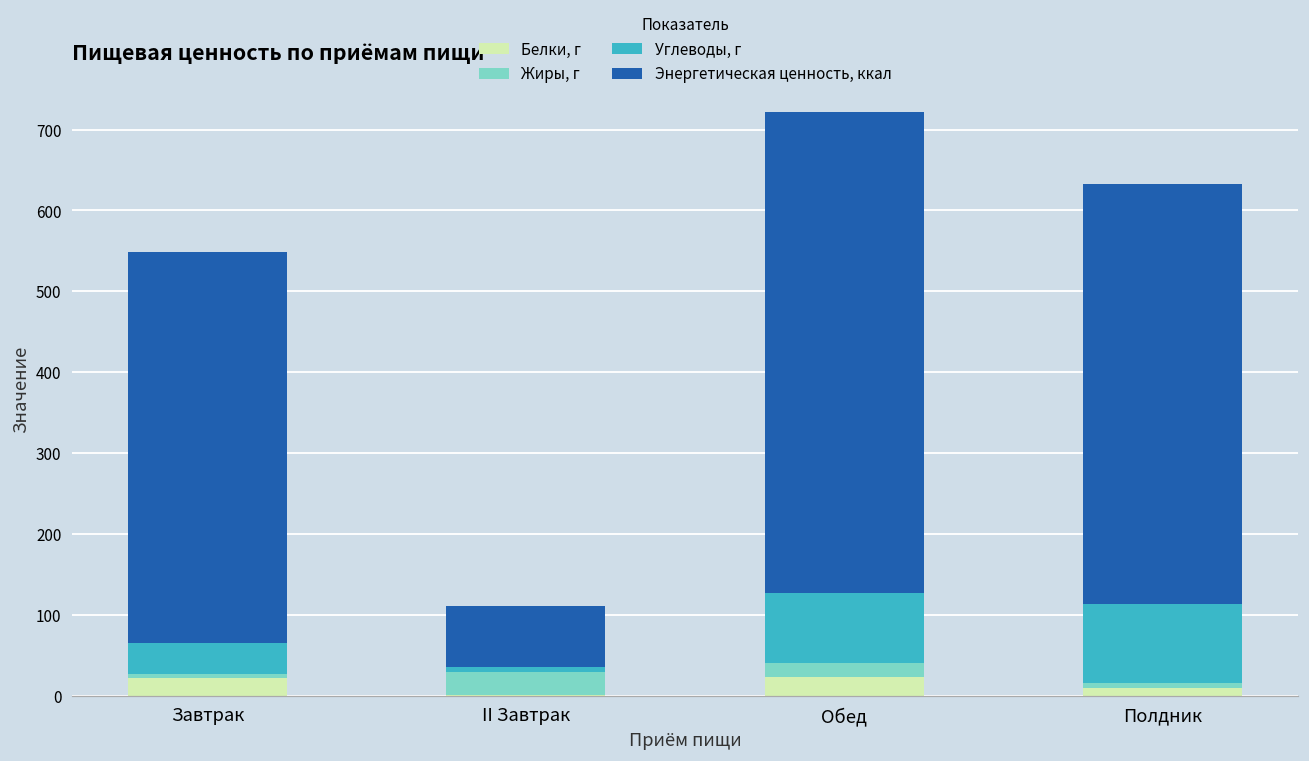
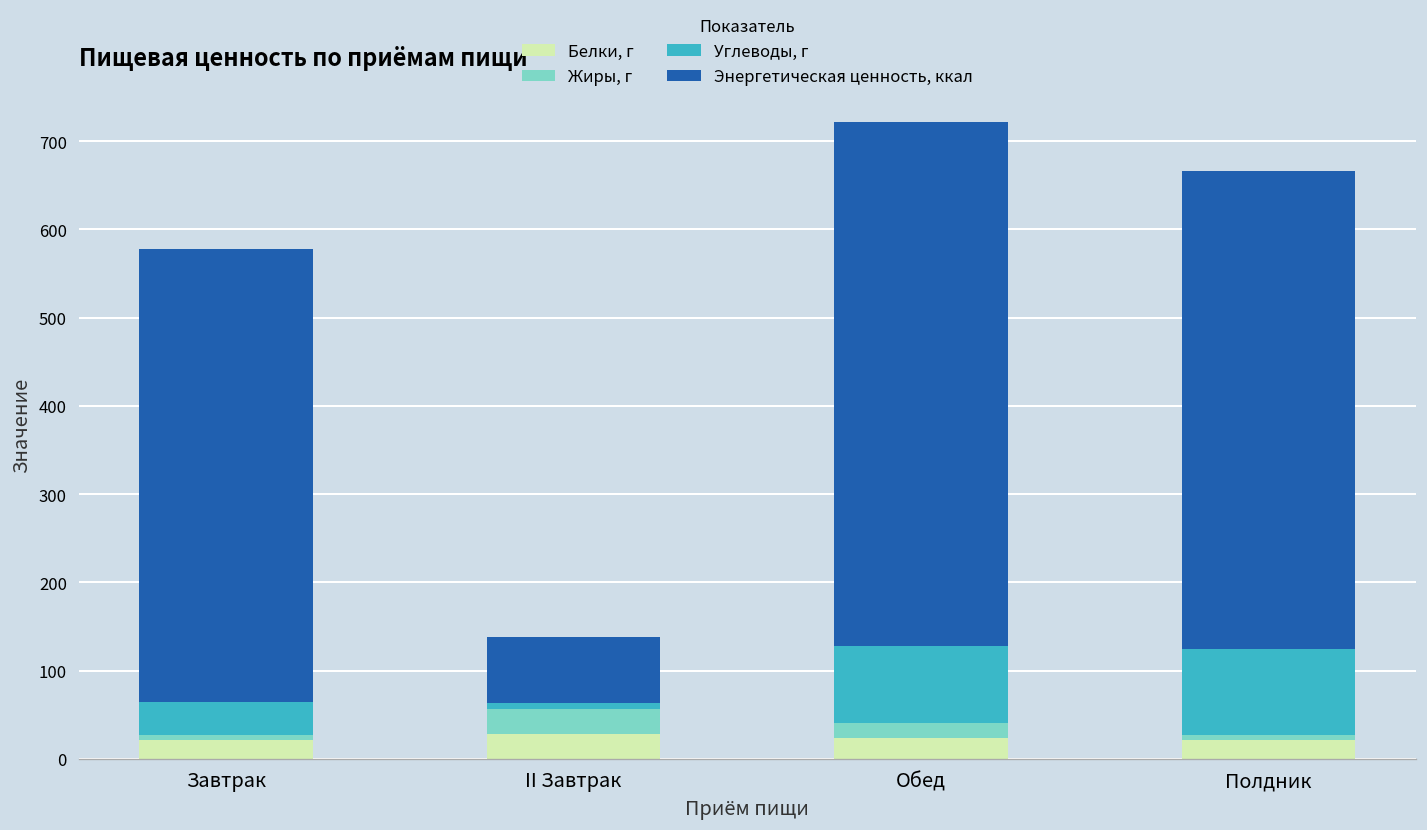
Энергетическая ценность, ккал, Завтрак: 480 -> 510
Белки, г, II Завтрак: 0 -> 30
Белки, г, Полдник: 10 -> 20
Энергетическая ценность, ккал, Полдник: 520 -> 540
